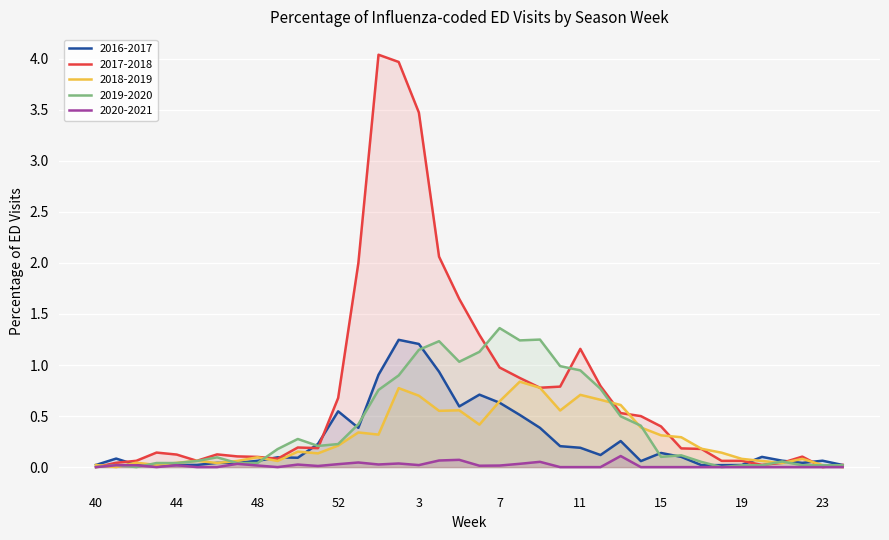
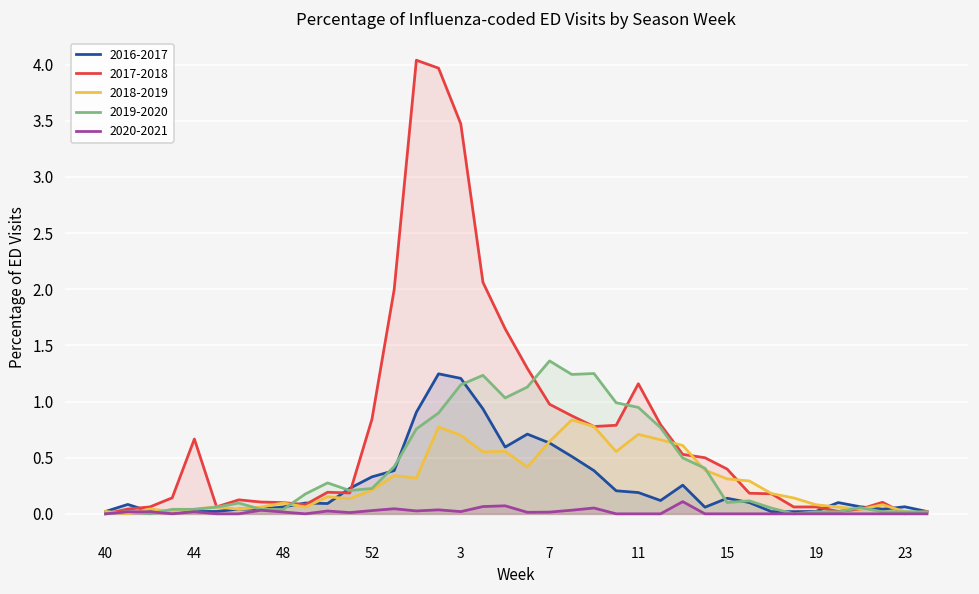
2017-2018, 44: 0.12 -> 0.67
2016-2017, 52: 0.55 -> 0.33
2017-2018, 52: 0.68 -> 0.84
